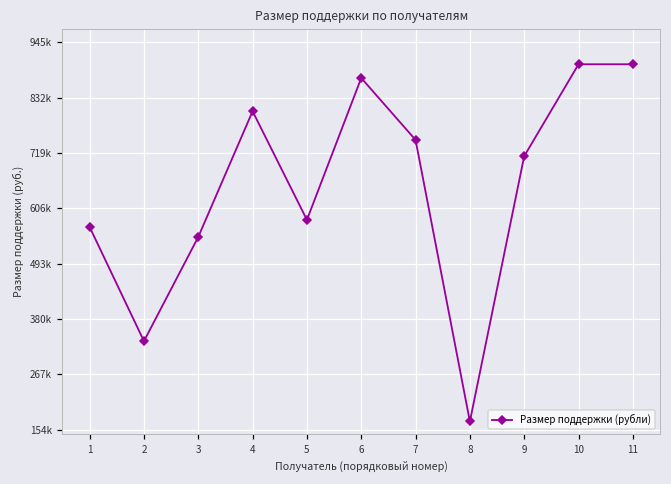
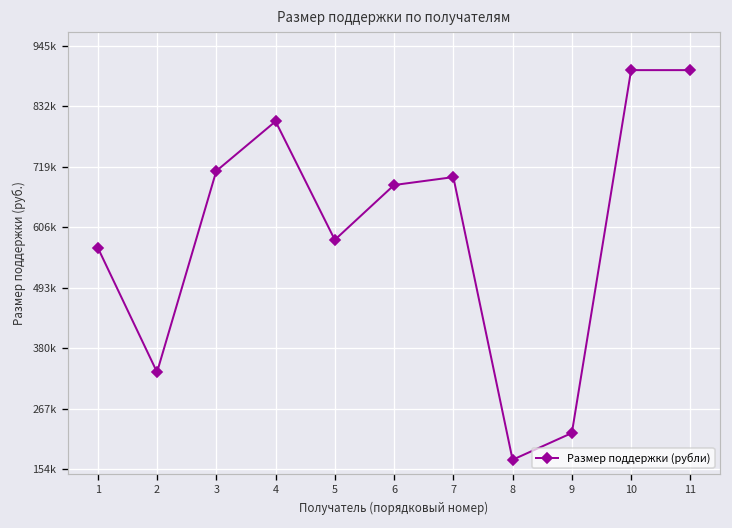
3: 550000 -> 710000
6: 870000 -> 690000
7: 750000 -> 700000
9: 710000 -> 220000
